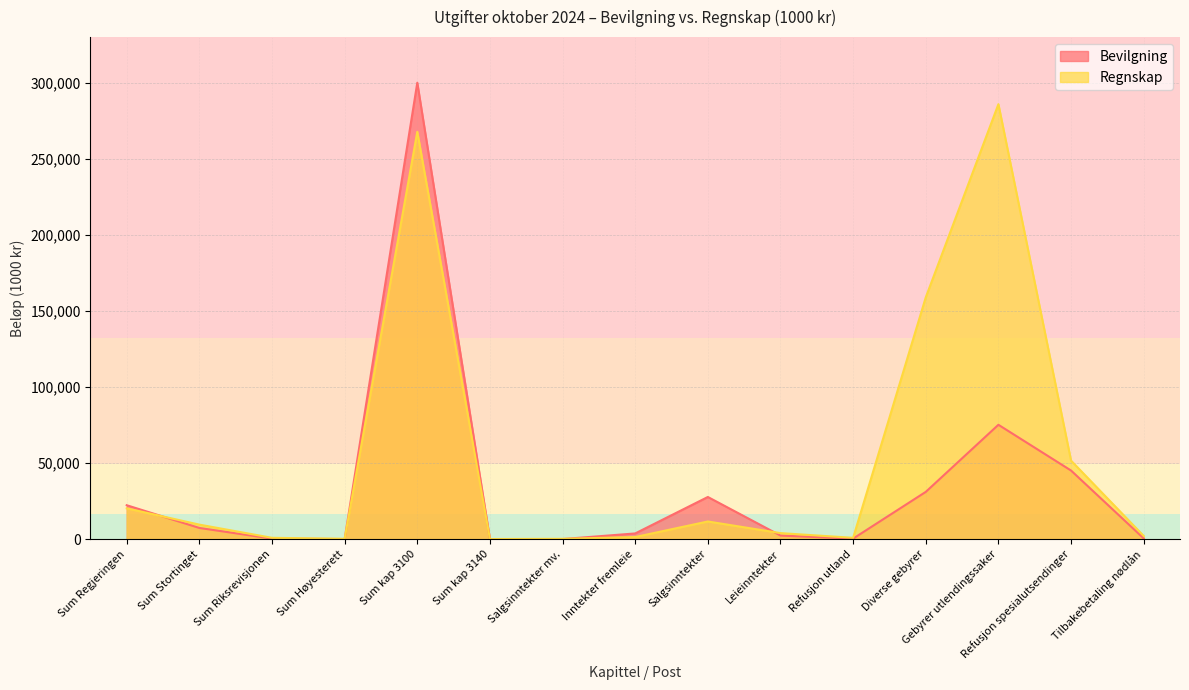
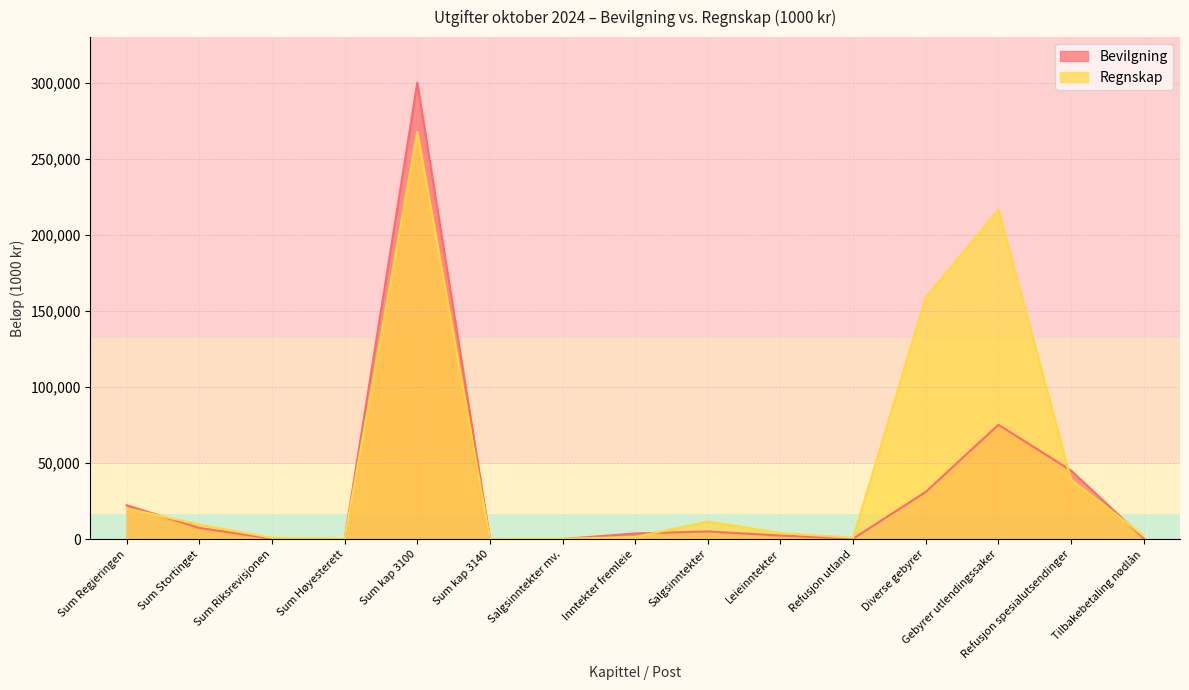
Bevilgning, Salgsinntekter: 28,000 -> 5,000
Regnskap, Gebyrer utlendingssaker: 286,000 -> 216,000
Regnskap, Refusjon spesialutsendinger: 52,000 -> 39,000
